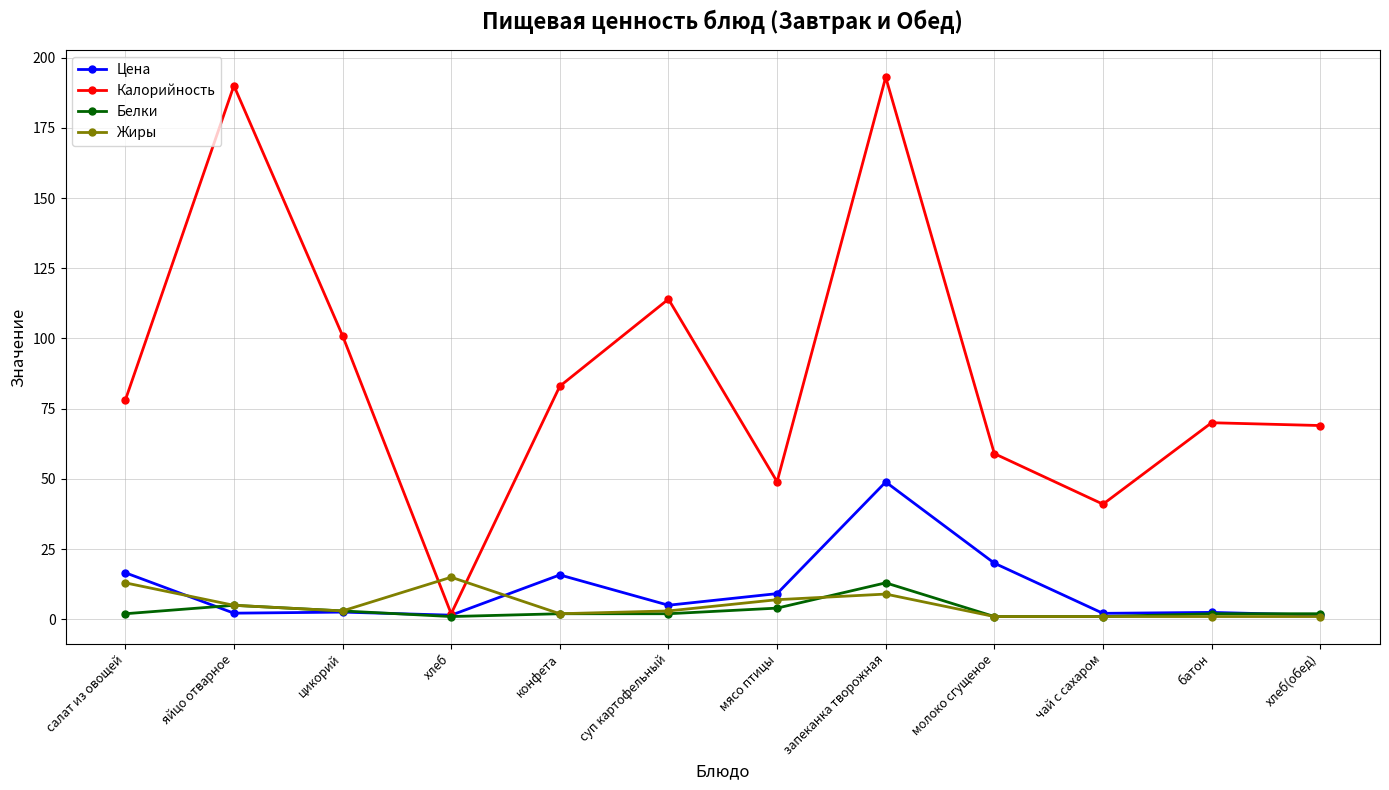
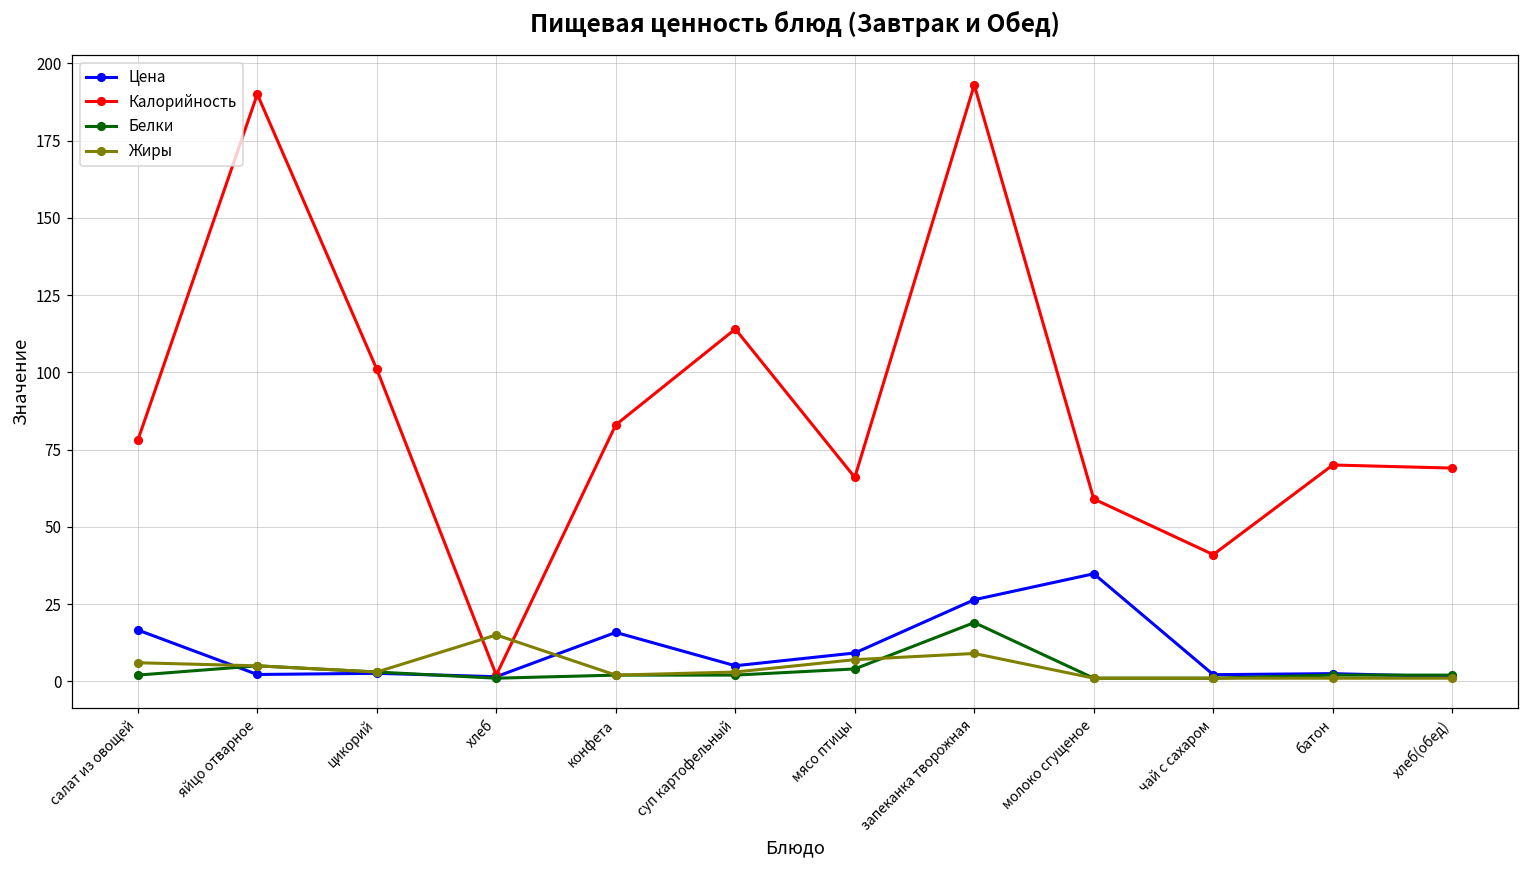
Жиры, салат из овощей: 13 -> 6
Калорийность, мясо птицы: 49 -> 66
Цена, запеканка творожная: 49 -> 26
Белки, запеканка творожная: 13 -> 19
Цена, молоко сгущеное: 20 -> 35
